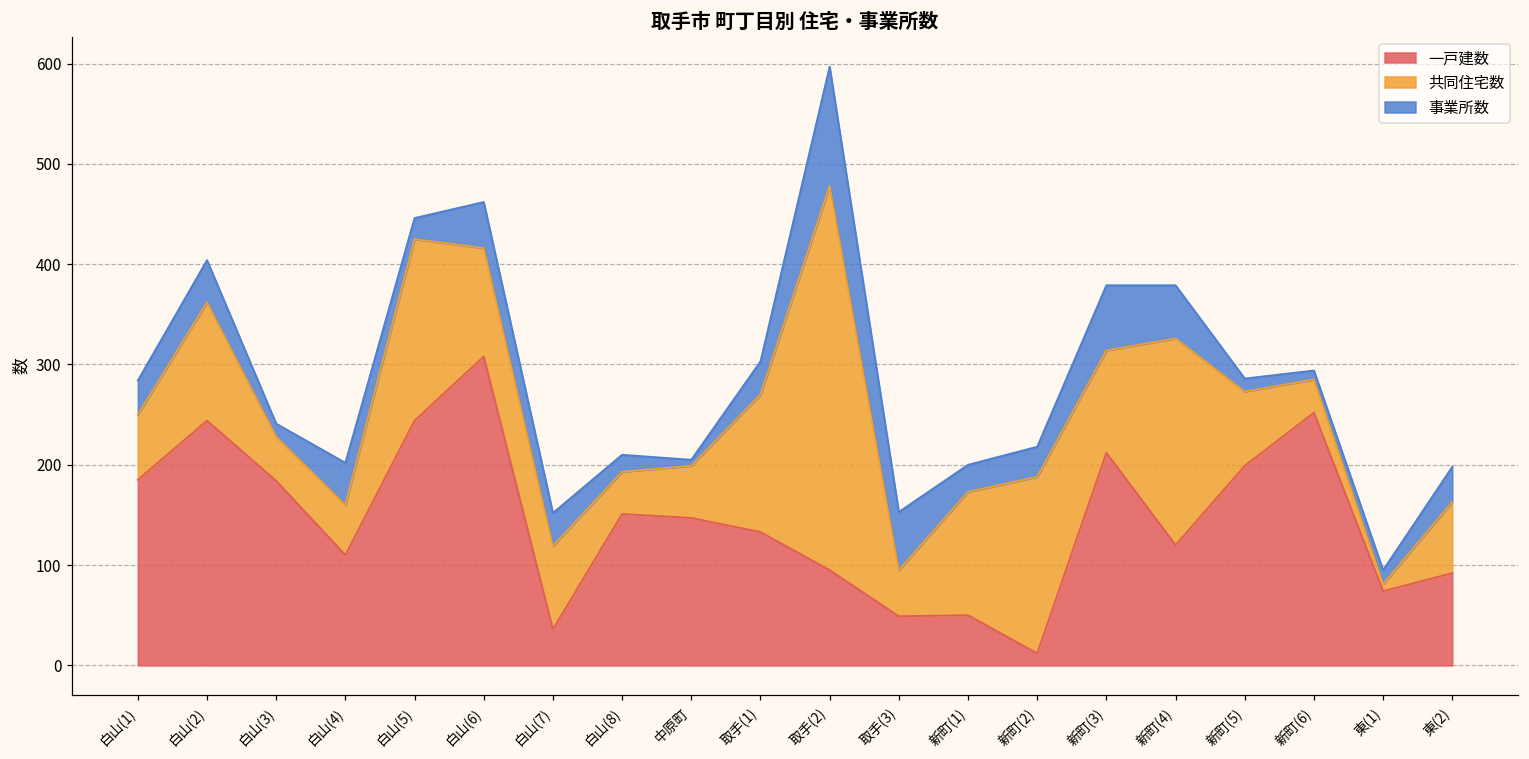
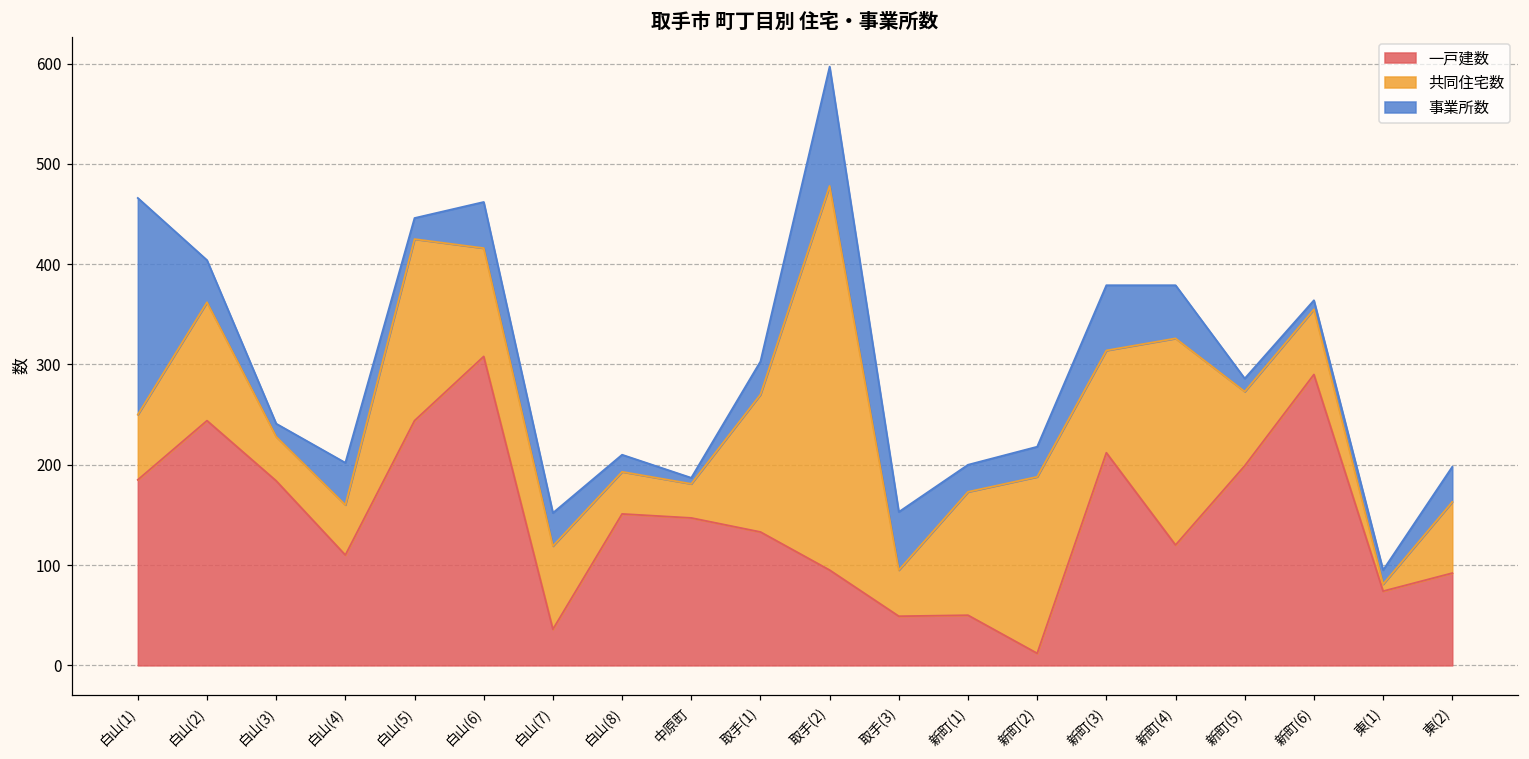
事業所数, 白山(1): 30 -> 220
共同住宅数, 中原町: 50 -> 30
一戸建数, 新町(6): 250 -> 290
共同住宅数, 新町(6): 30 -> 70
